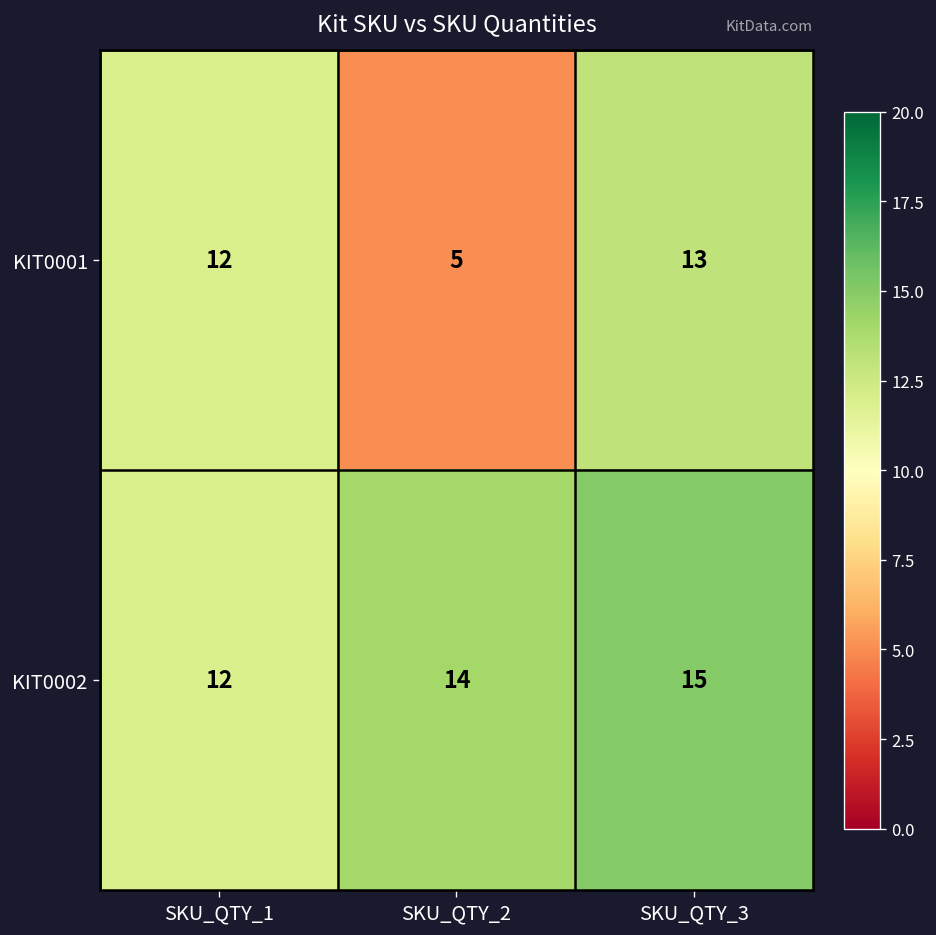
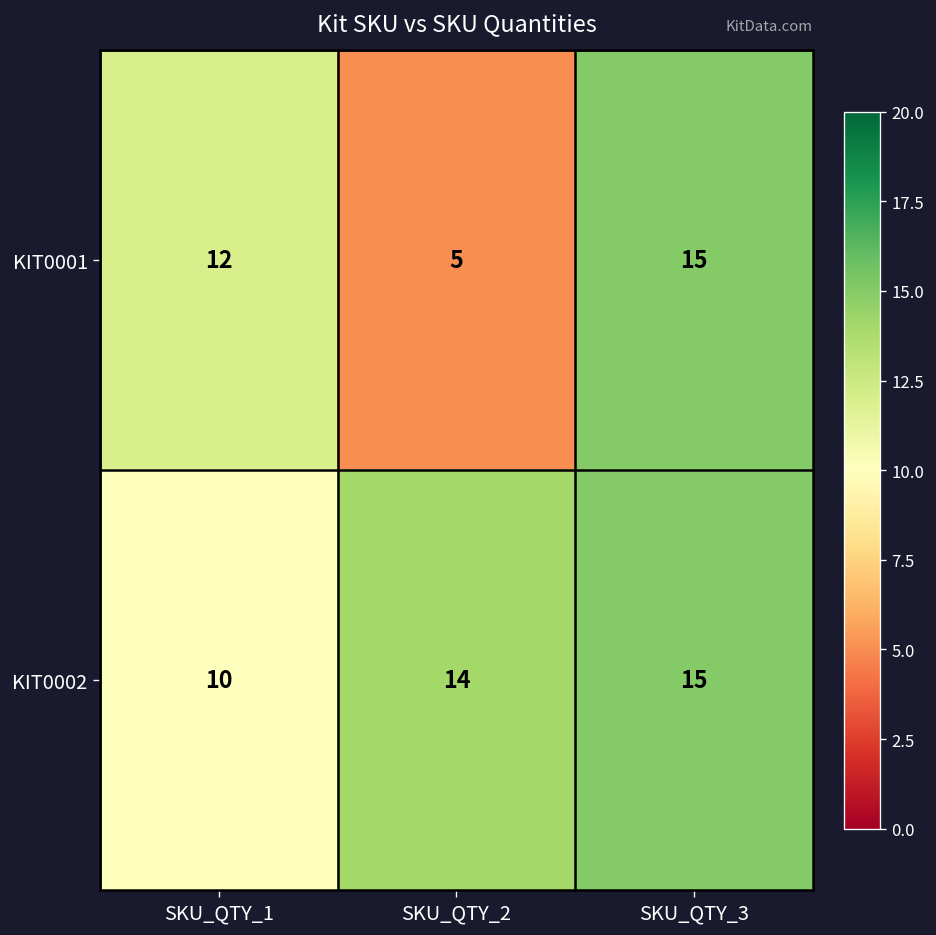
KIT0001, SKU_QTY_3: 13 -> 15
KIT0002, SKU_QTY_1: 12 -> 10
